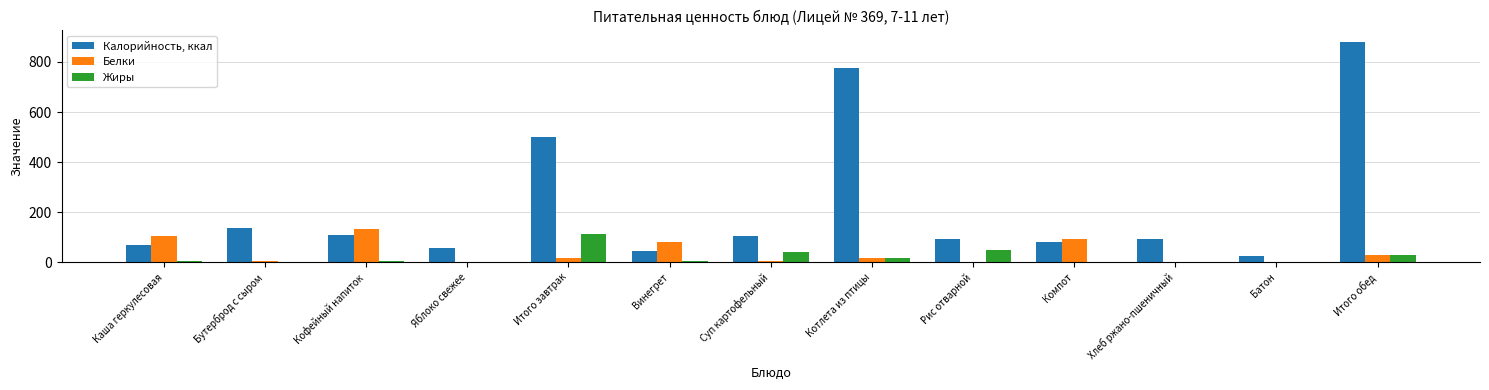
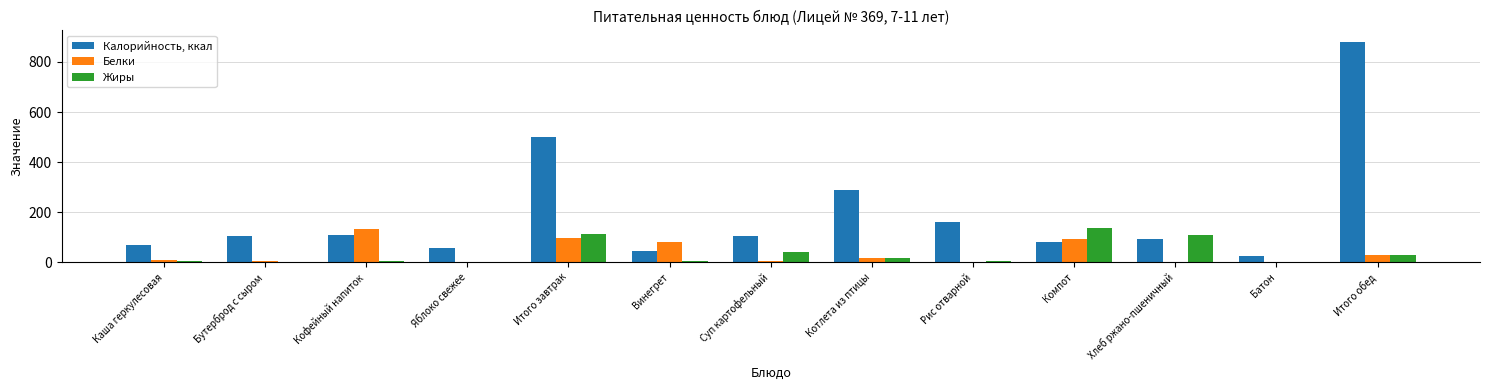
Белки, Каша геркулесовая: 110 -> 10
Калорийность, ккал, Бутерброд с сыром: 140 -> 110
Белки, Итого завтрак: 20 -> 100
Калорийность, ккал, Котлета из птицы: 780 -> 290
Калорийность, ккал, Рис отварной: 90 -> 160
Жиры, Рис отварной: 50 -> 0
Жиры, Компот: 0 -> 140
Жиры, Хлеб ржано-пшеничный: 0 -> 110
